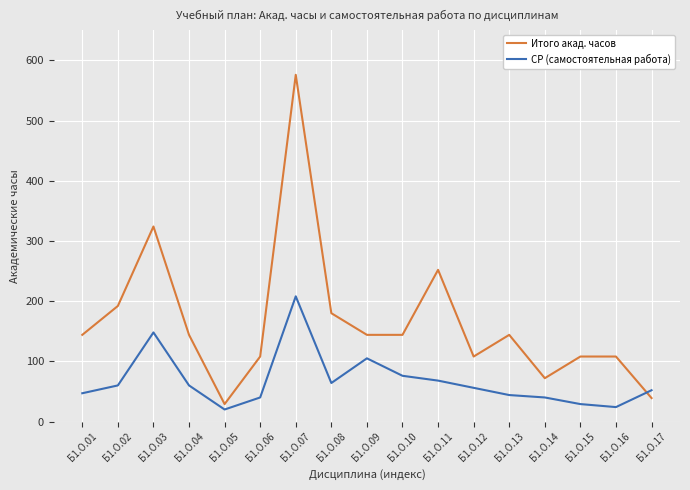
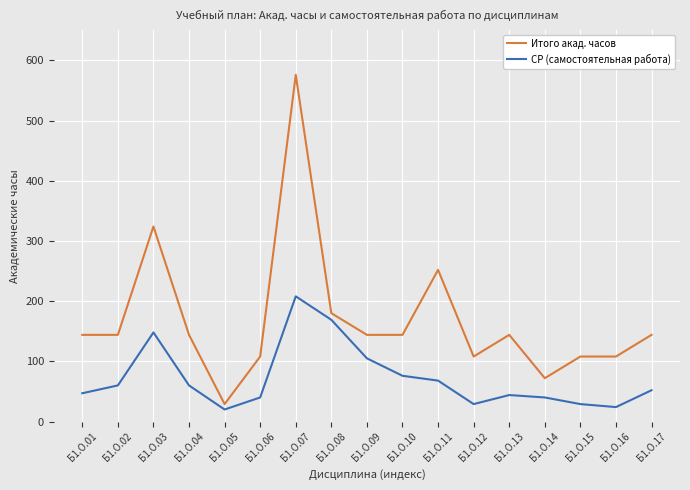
Итого акад. часов, Б1.О.02: 190 -> 140
СР (самостоятельная работа), Б1.О.08: 60 -> 170
СР (самостоятельная работа), Б1.О.12: 60 -> 30
Итого акад. часов, Б1.О.17: 40 -> 140
